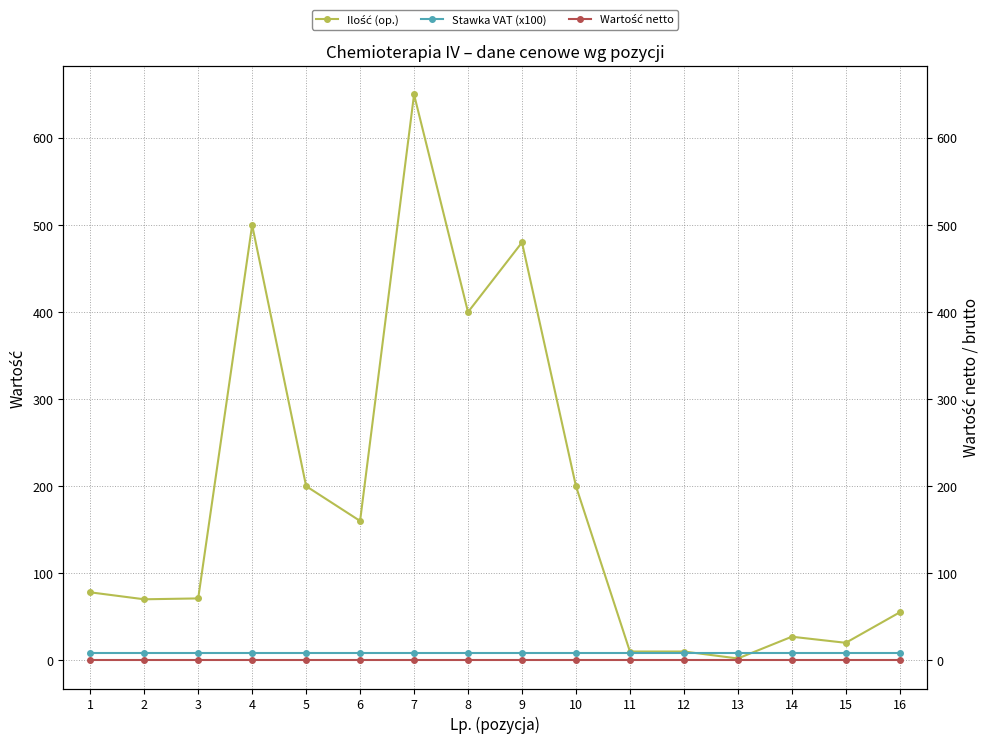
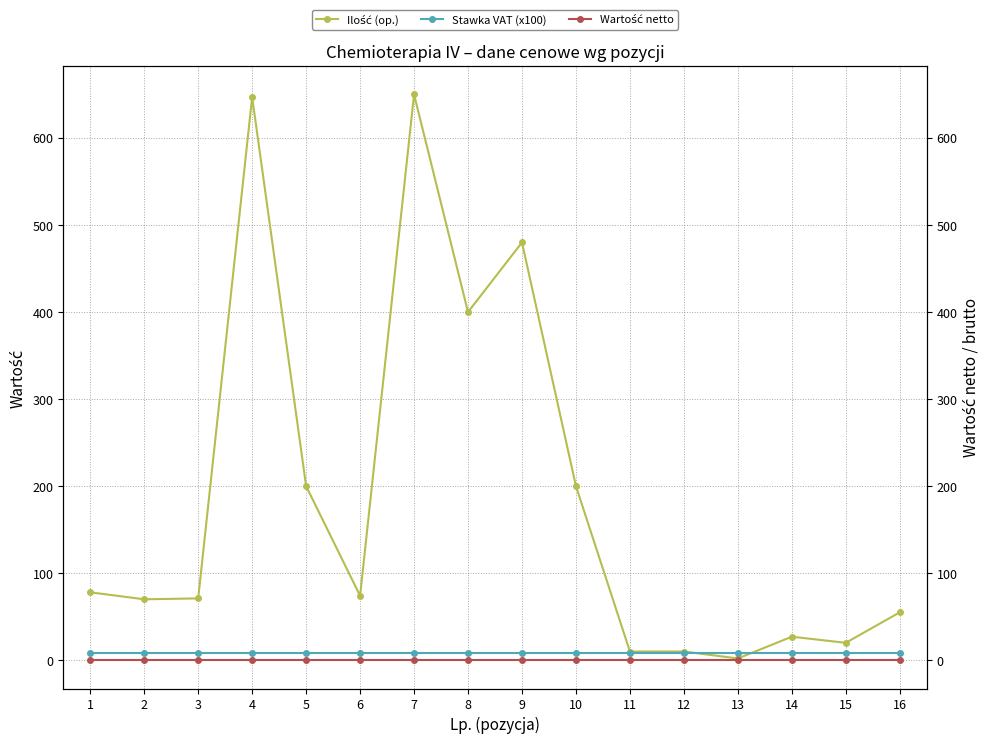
Ilość (op.), 4: 500 -> 650
Ilość (op.), 6: 160 -> 70
